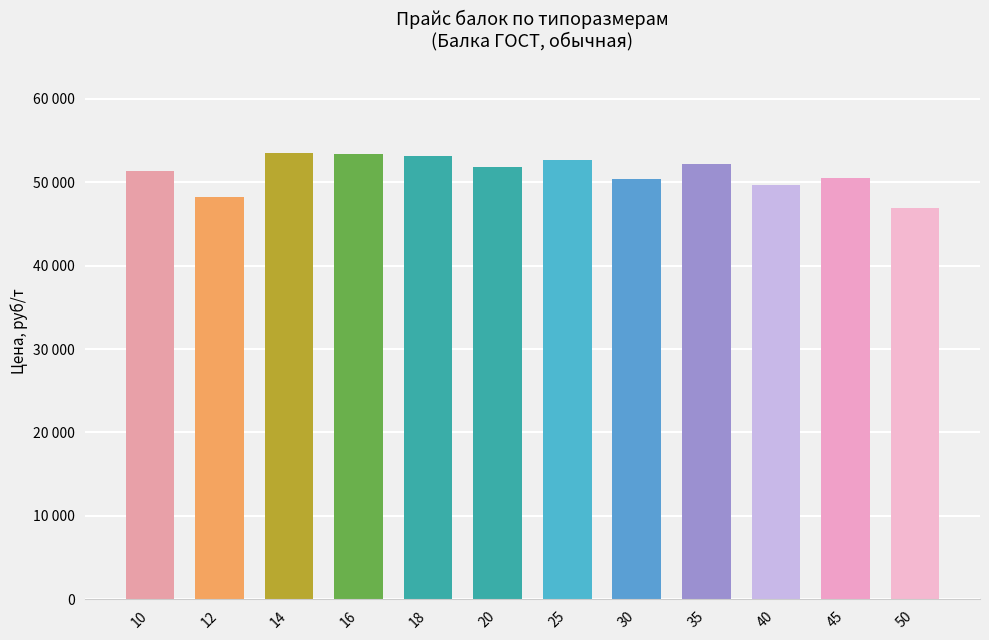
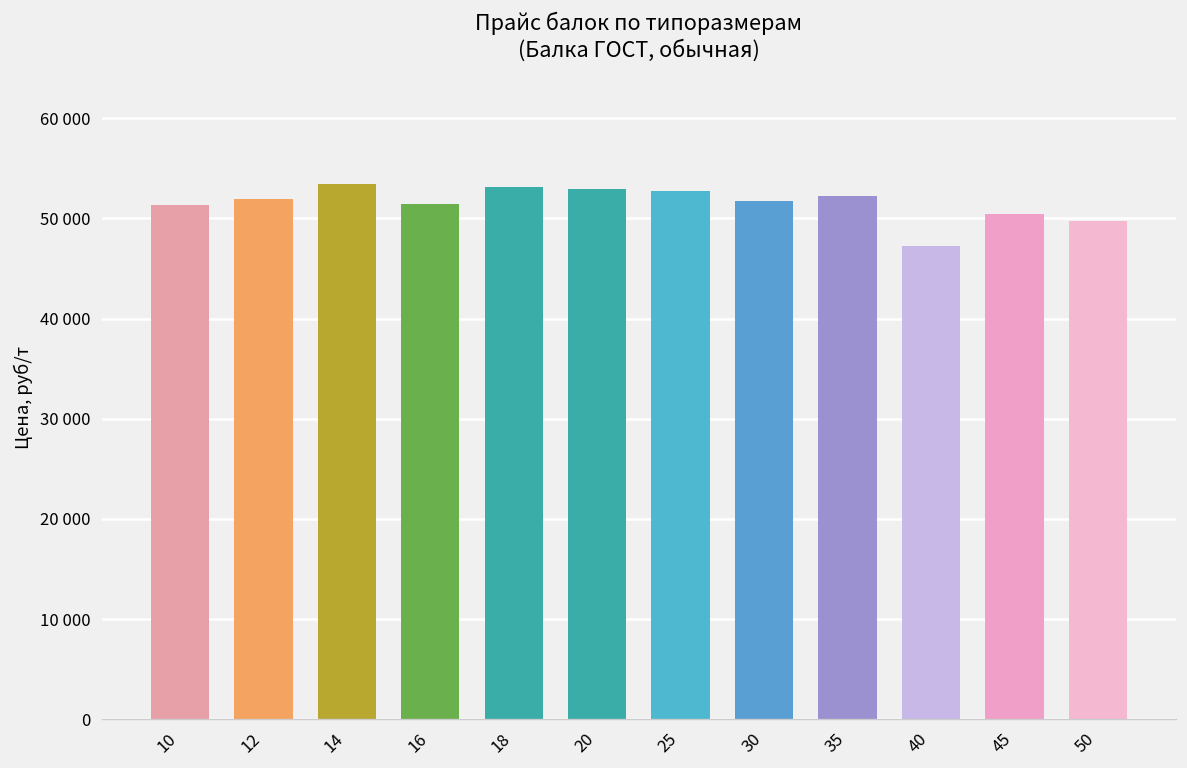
12: 48000 -> 52000
16: 53000 -> 51000
20: 52000 -> 53000
30: 50000 -> 52000
40: 50000 -> 47000
50: 47000 -> 50000
